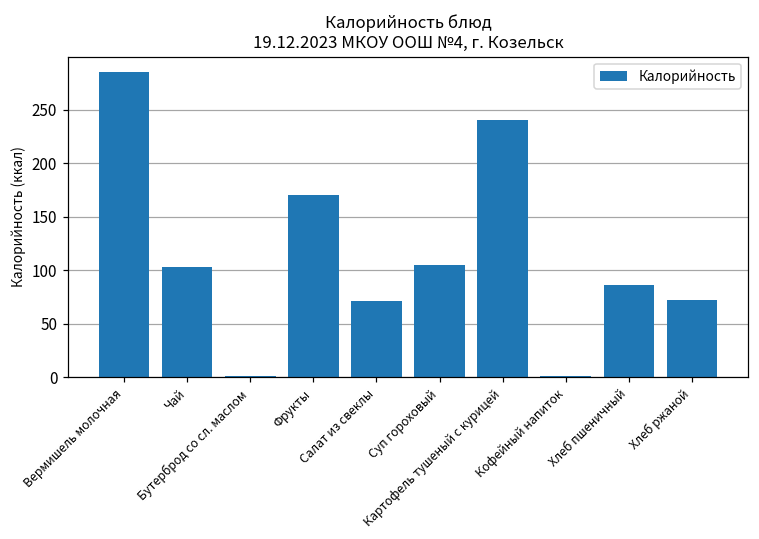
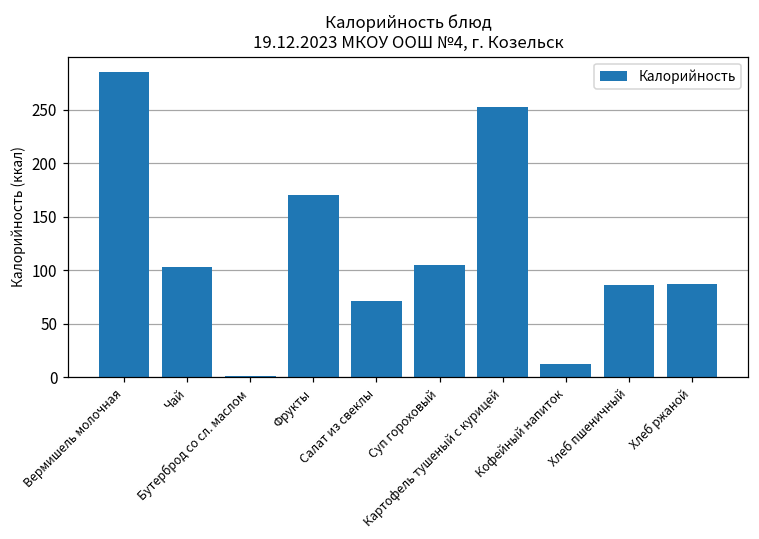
Картофель тушеный с курицей: 240 -> 250
Кофейный напиток: 0 -> 10
Хлеб ржаной: 70 -> 90
